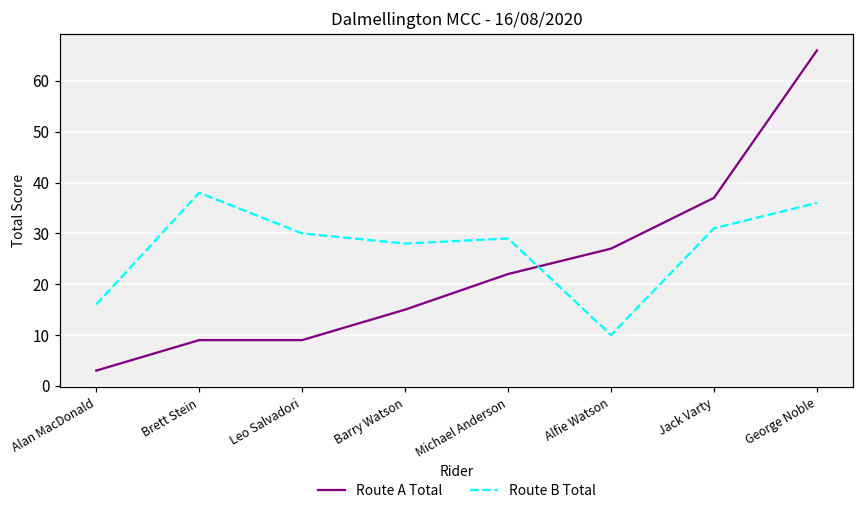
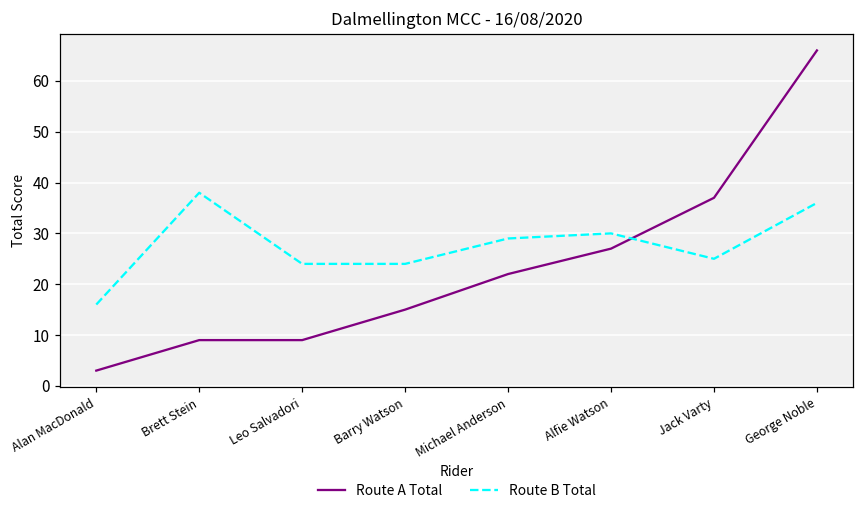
Route B Total, Leo Salvadori: 30 -> 24
Route B Total, Barry Watson: 28 -> 24
Route B Total, Alfie Watson: 10 -> 30
Route B Total, Jack Varty: 31 -> 25
